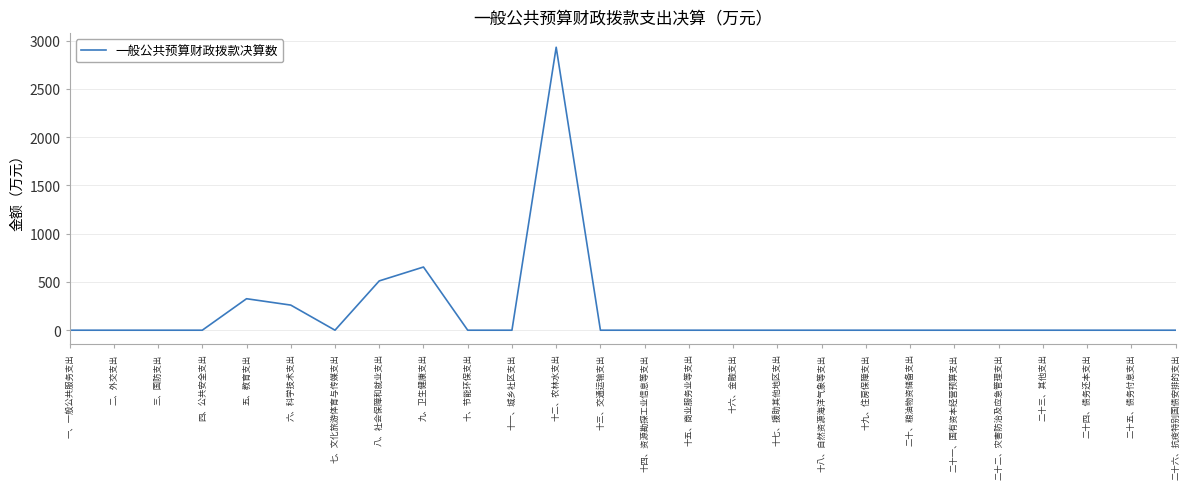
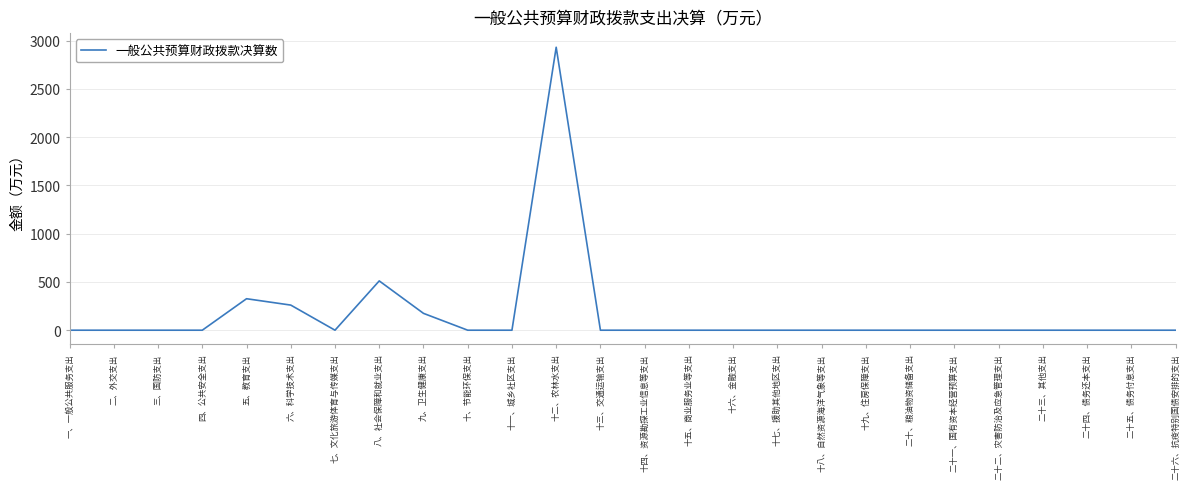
九、卫生健康支出: 700 -> 200
